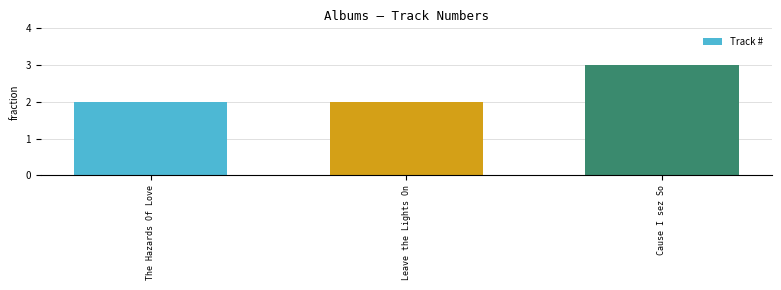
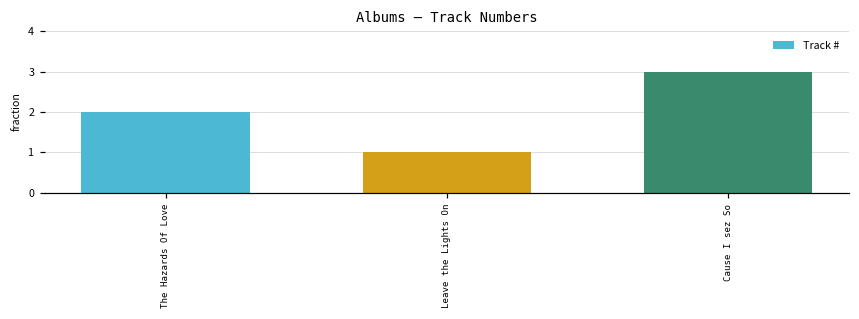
Leave the Lights On: 2 -> 1
